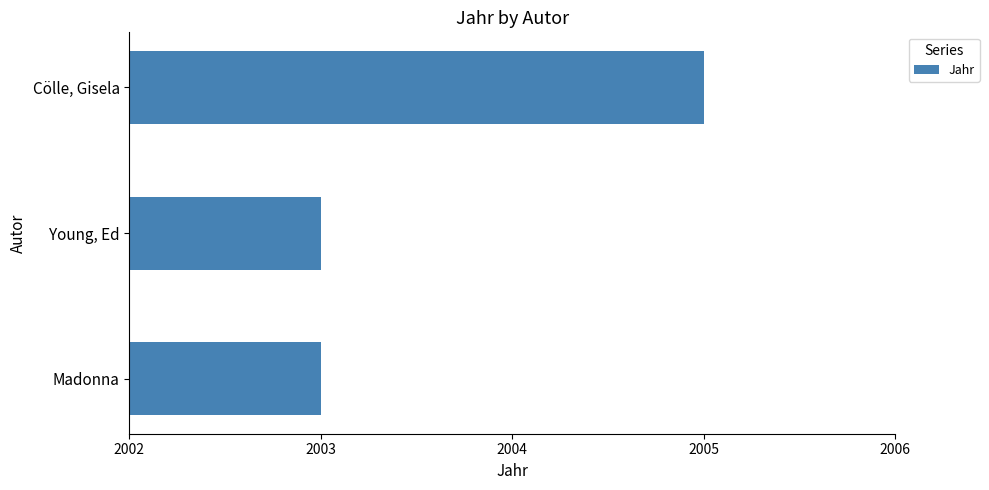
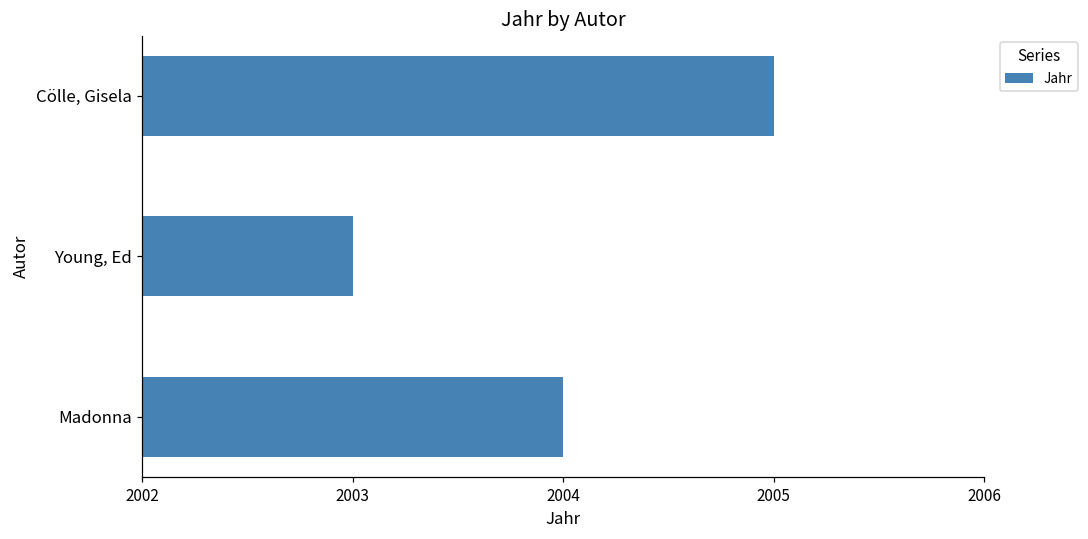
Madonna: 2003 -> 2004
